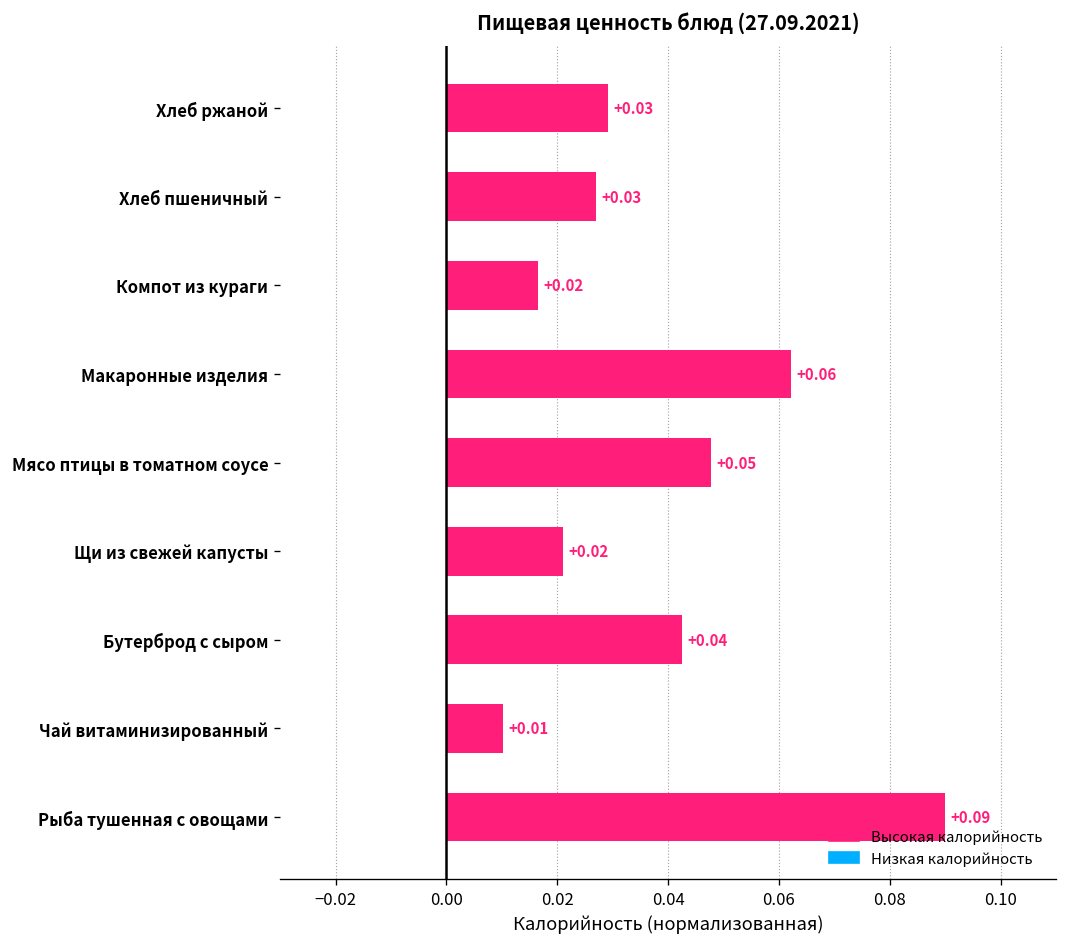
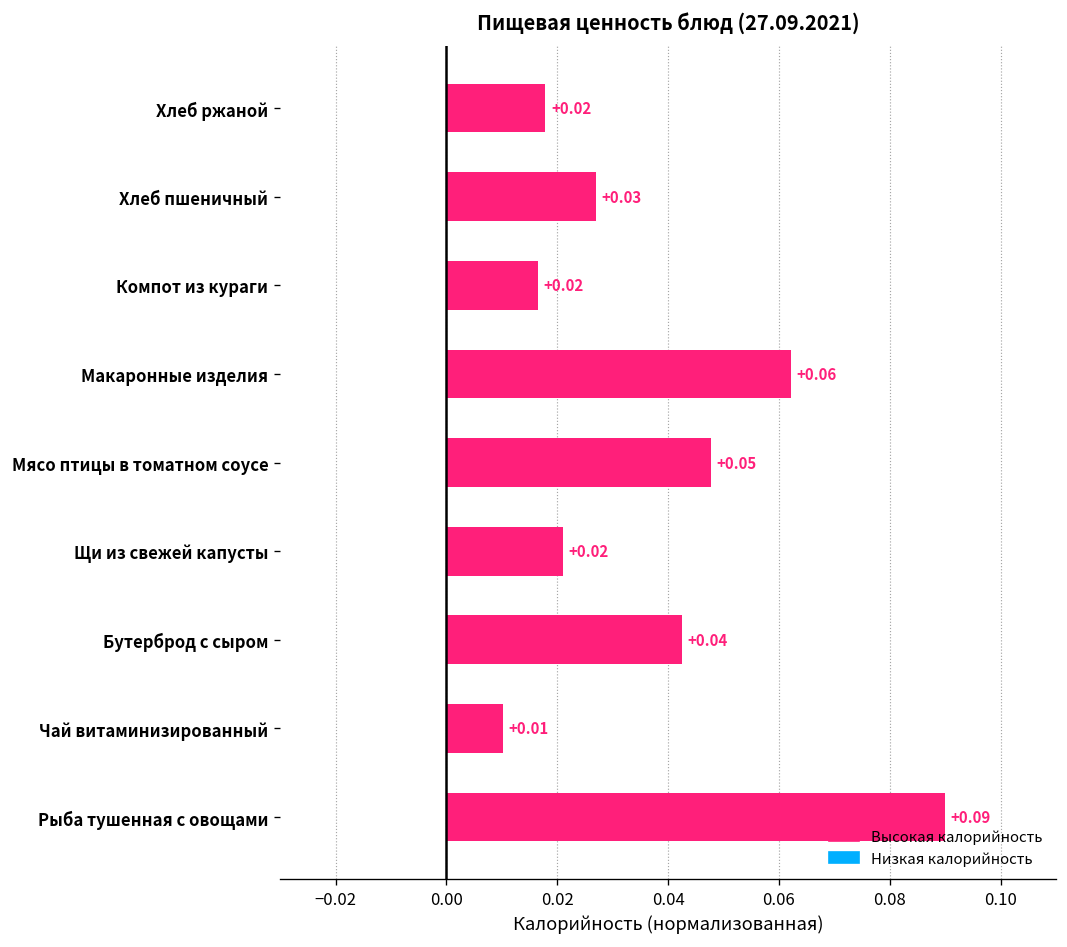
Хлеб ржаной: +0.03 -> +0.02
